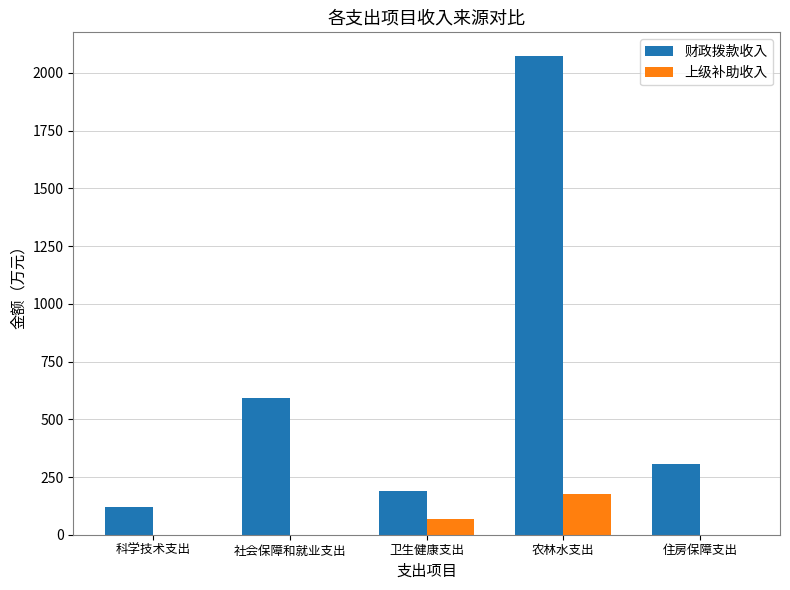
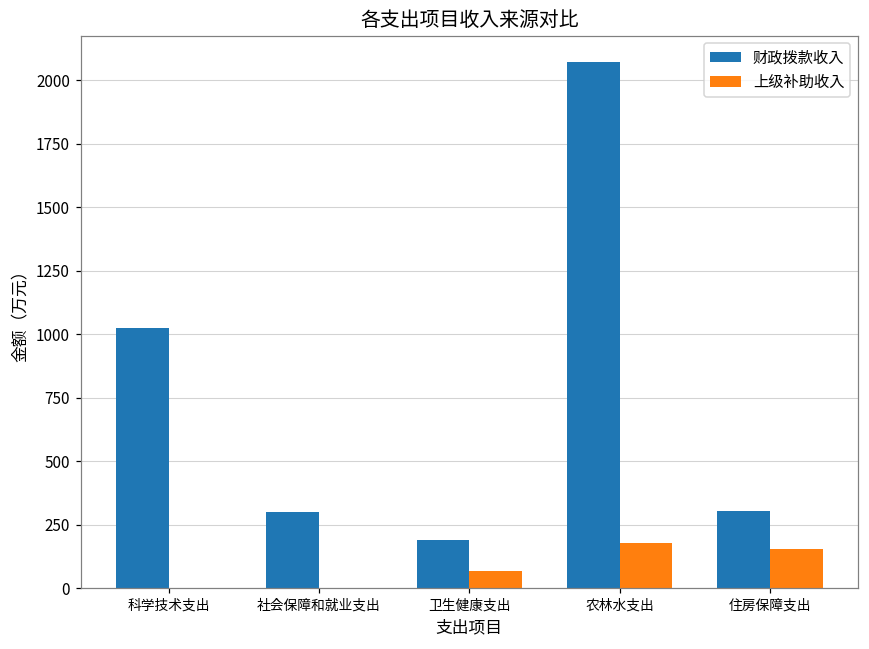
财政拨款收入, 科学技术支出: 120 -> 1030
财政拨款收入, 社会保障和就业支出: 590 -> 300
上级补助收入, 住房保障支出: 0 -> 160
